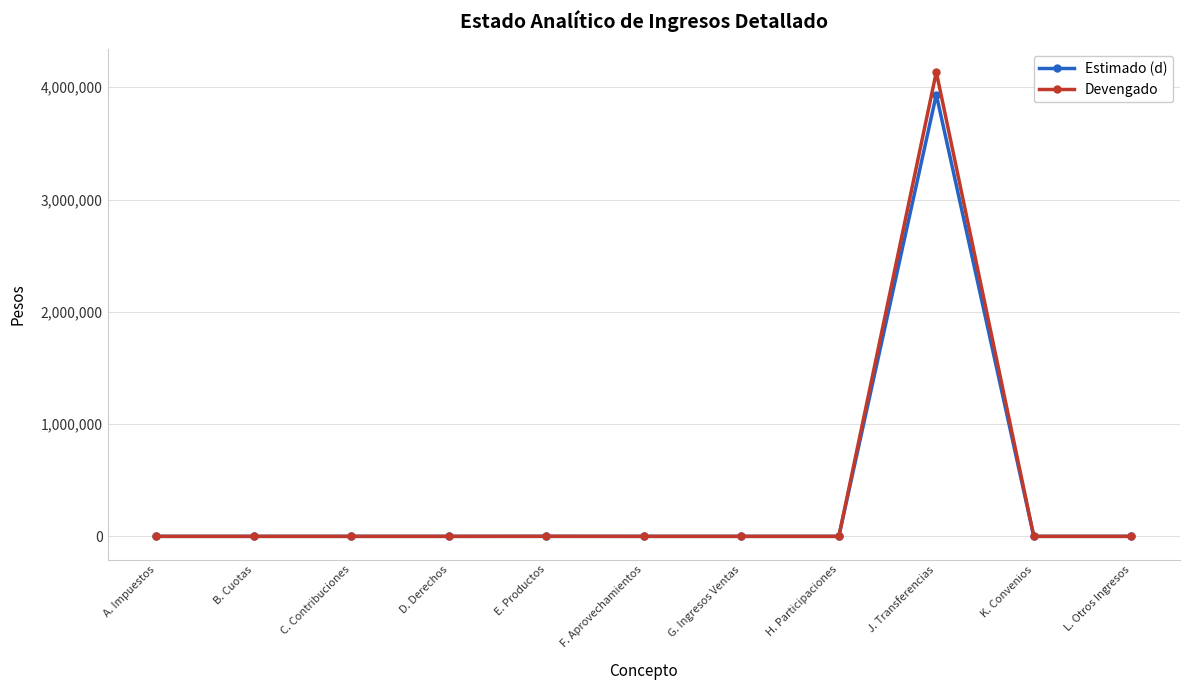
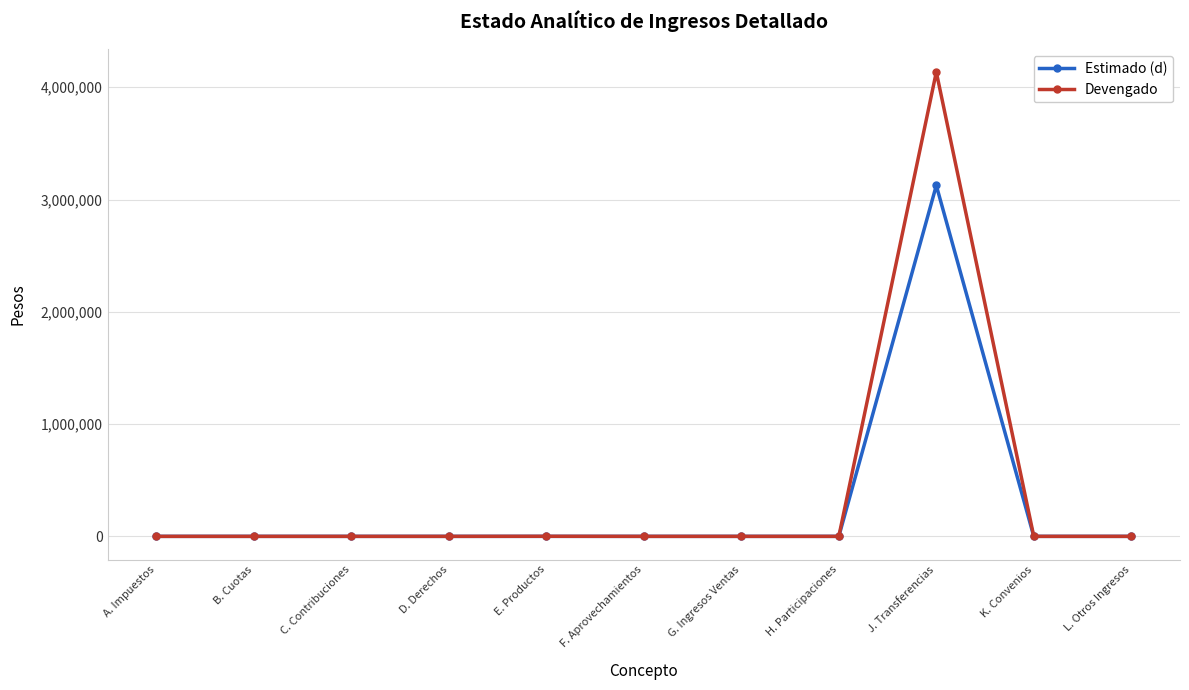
Estimado (d), J. Transferencias: 3,930,000 -> 3,130,000
